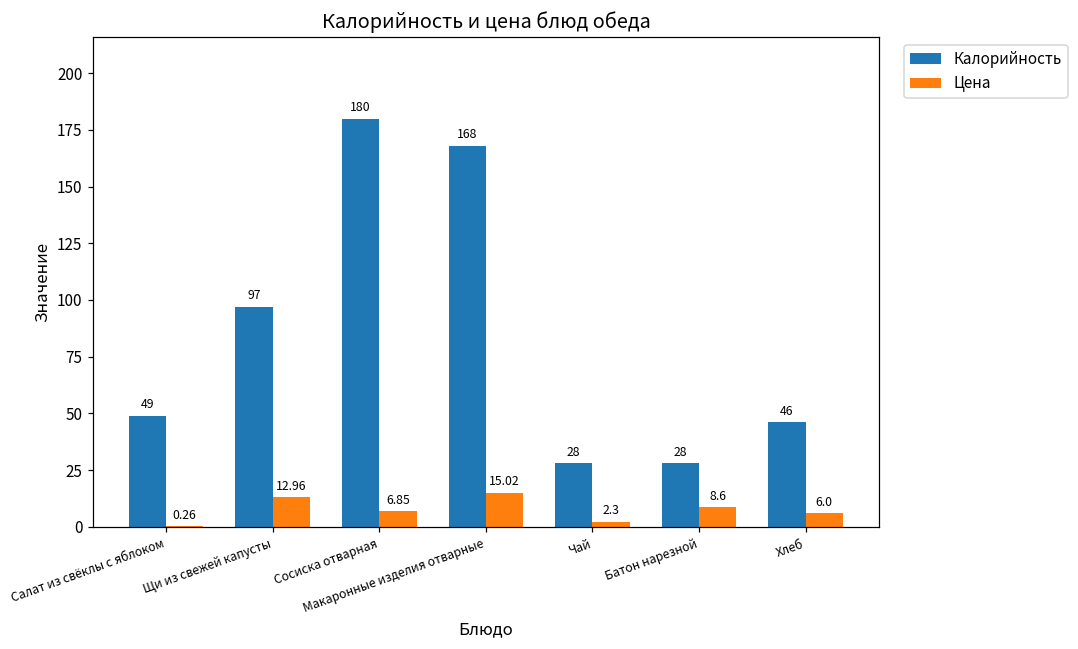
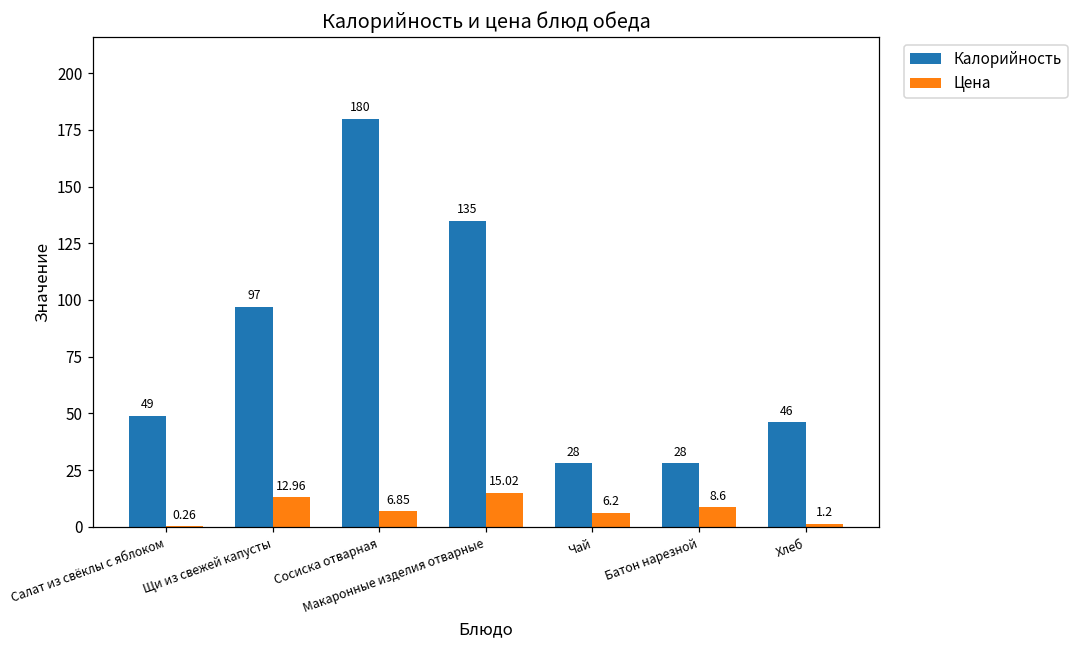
Калорийность, Макаронные изделия отварные: 168 -> 135
Цена, Чай: 2.3 -> 6.2
Цена, Хлеб: 6.0 -> 1.2
